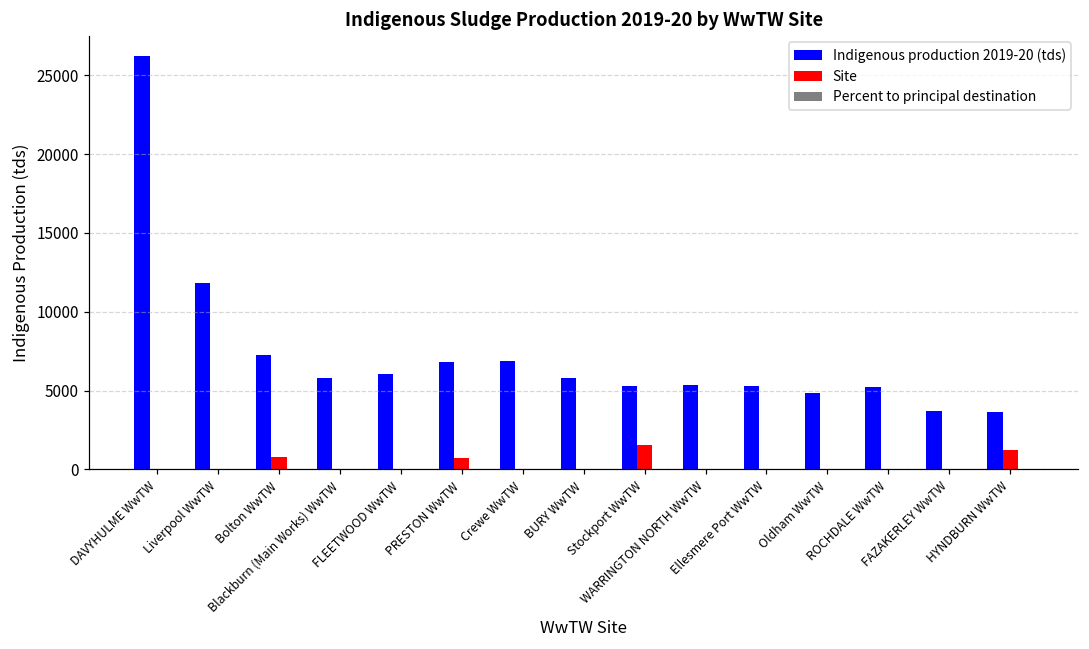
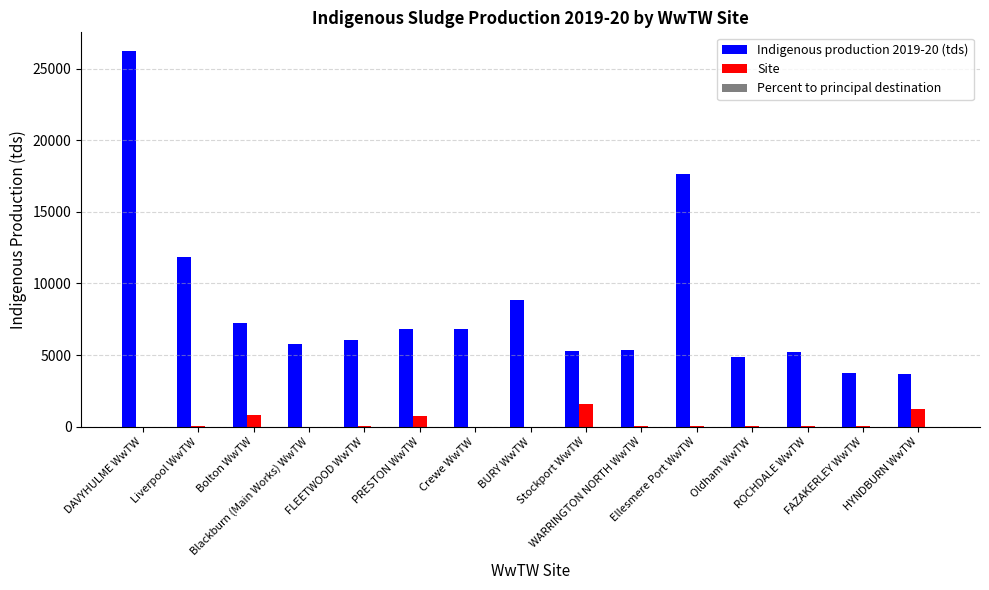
Indigenous production 2019-20 (tds), BURY WwTW: 5800 -> 8900
Indigenous production 2019-20 (tds), Ellesmere Port WwTW: 5300 -> 17600
